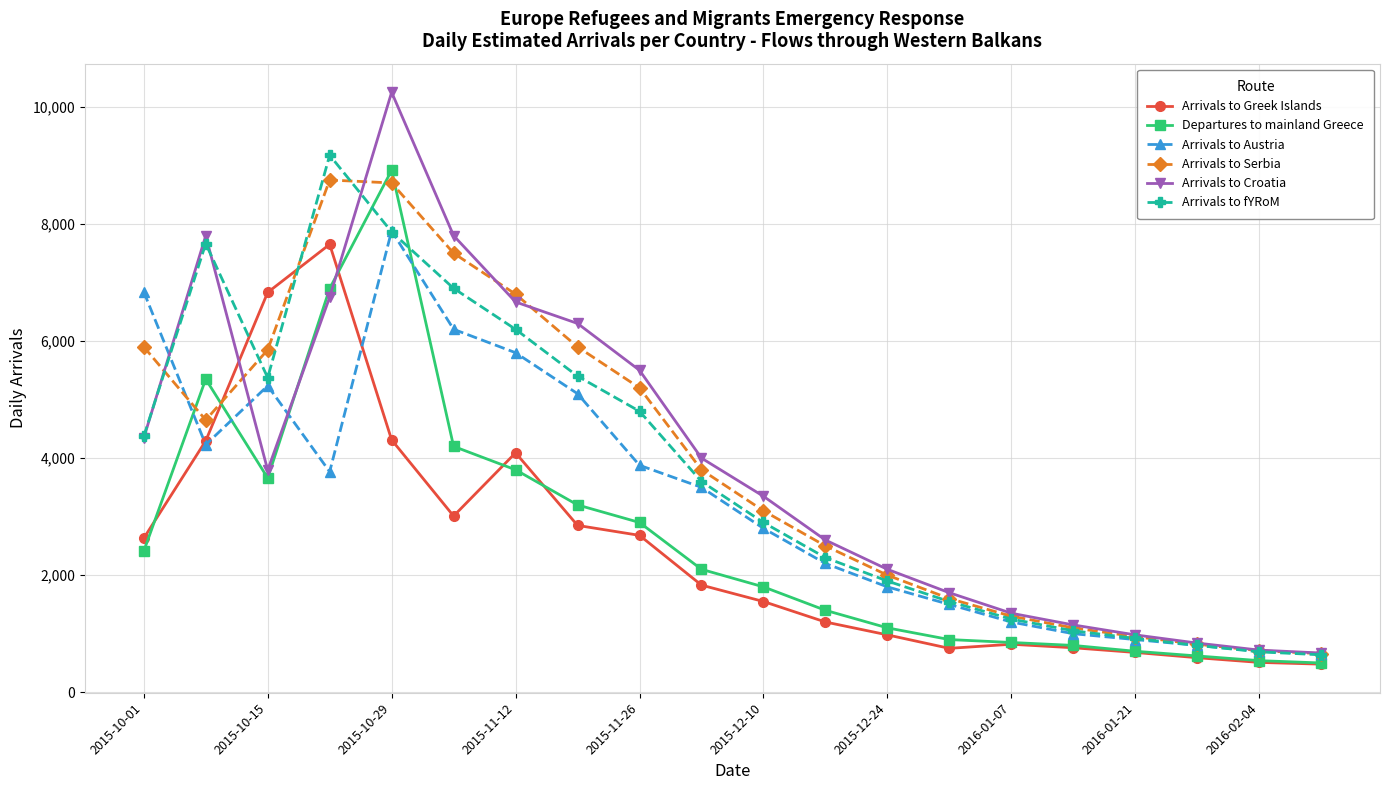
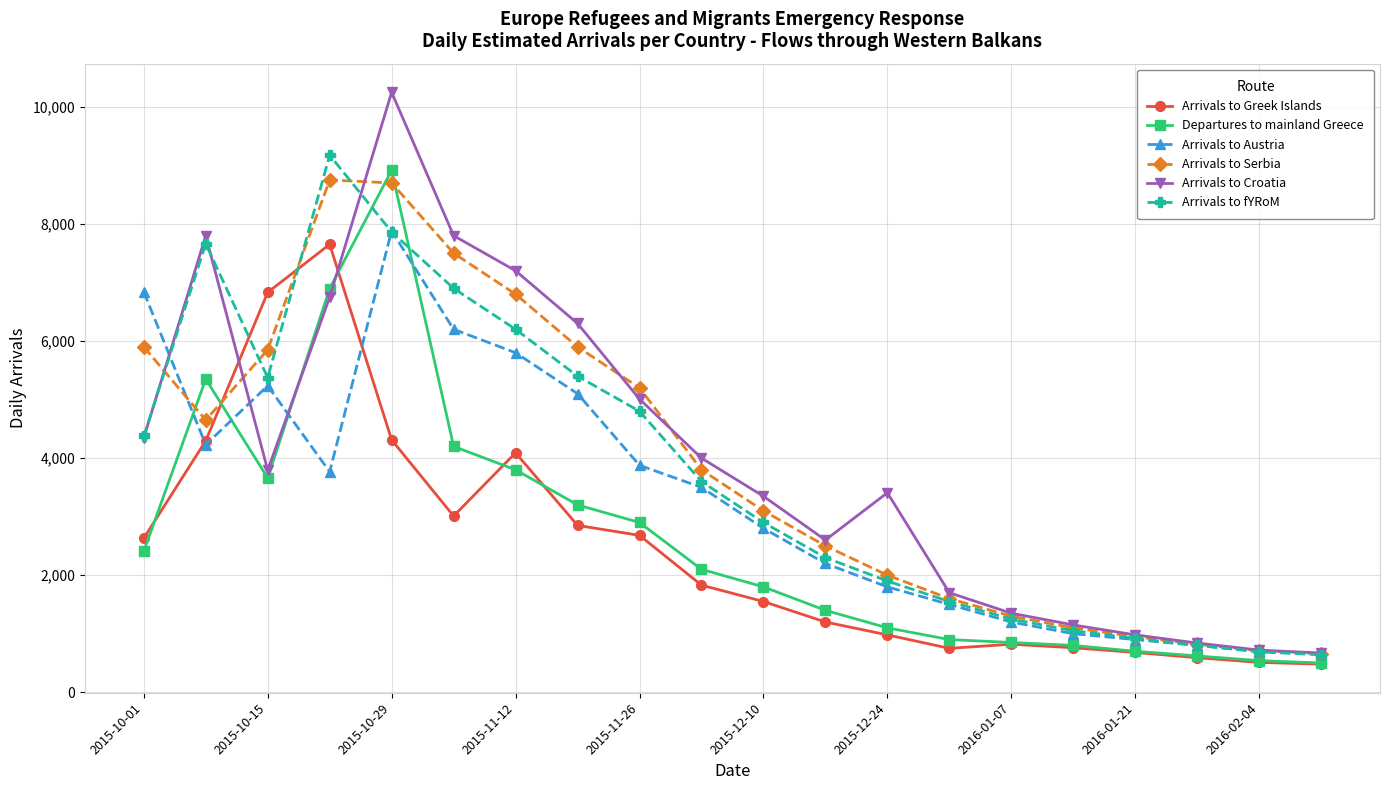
Arrivals to Croatia, 2015-11-12: 6,700 -> 7,200
Arrivals to Croatia, 2015-11-26: 5,500 -> 5,000
Arrivals to Croatia, 2015-12-24: 2,100 -> 3,400
